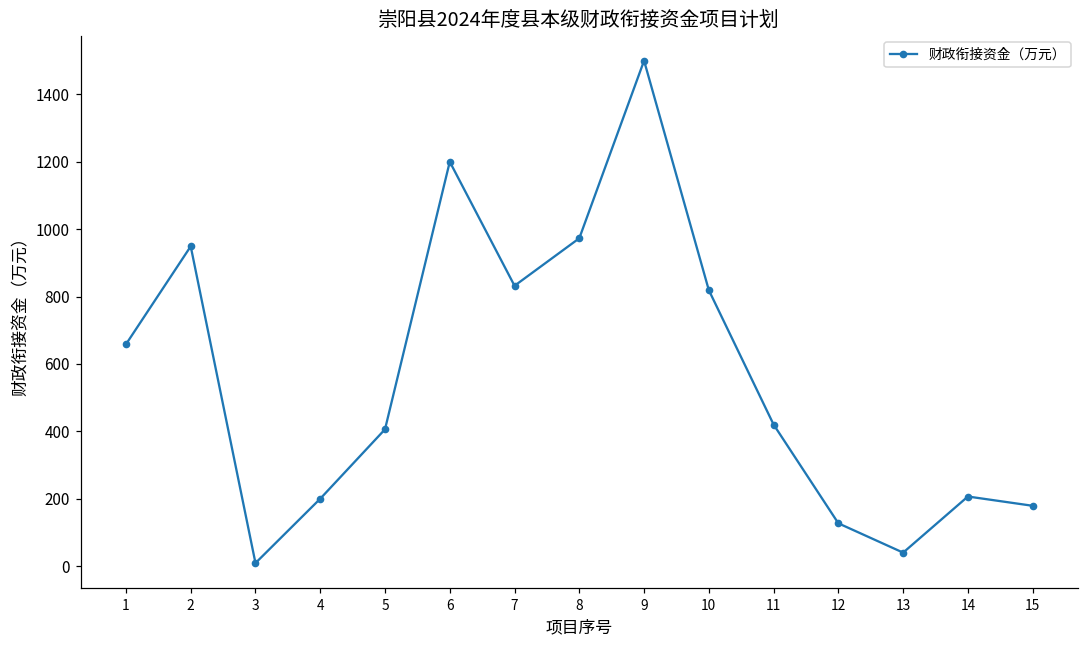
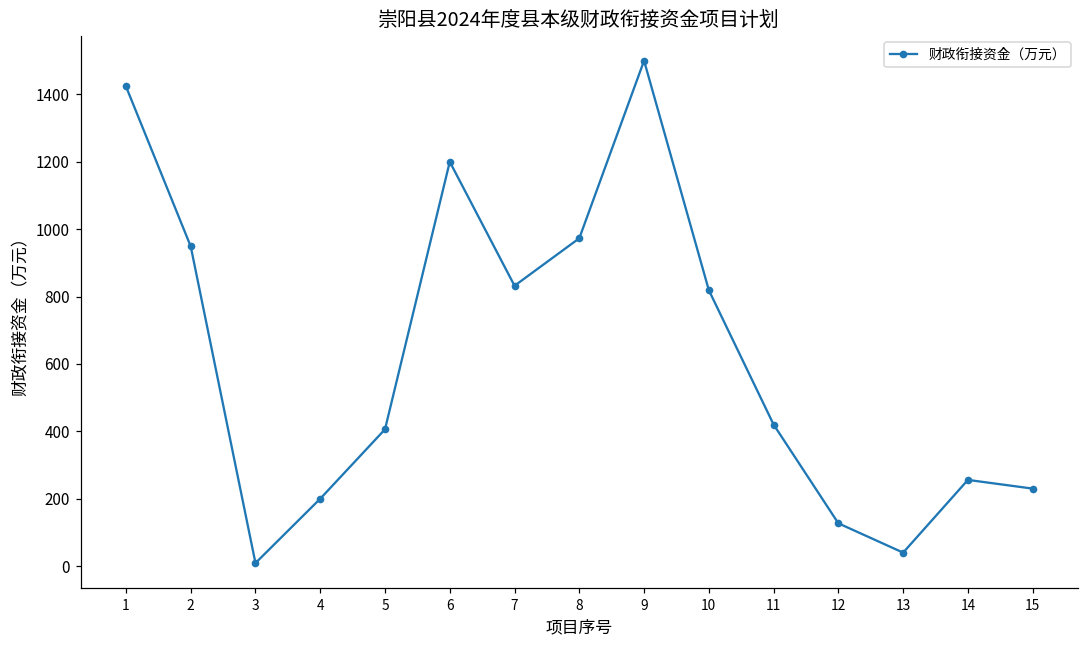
1: 660 -> 1420
14: 210 -> 260
15: 180 -> 230
